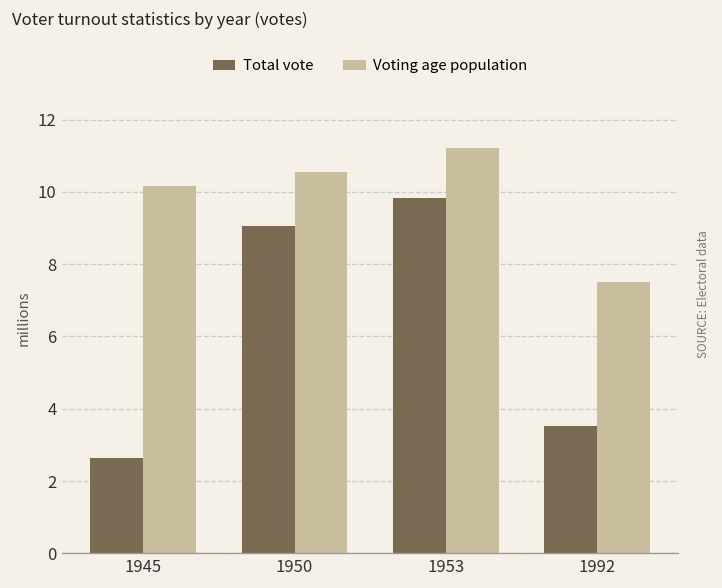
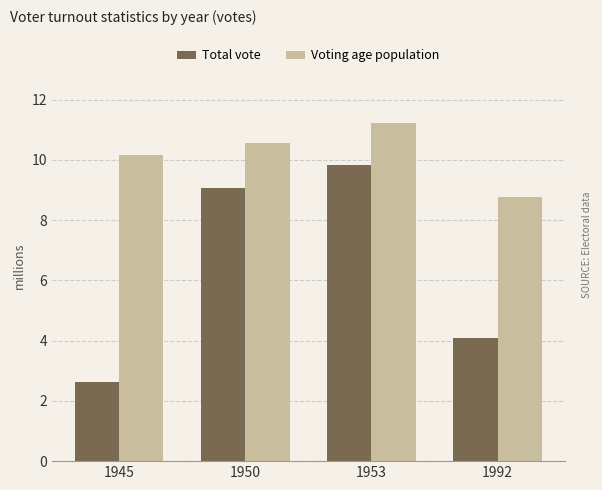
Total vote, 1992: 3.5 -> 4.1
Voting age population, 1992: 7.5 -> 8.8
